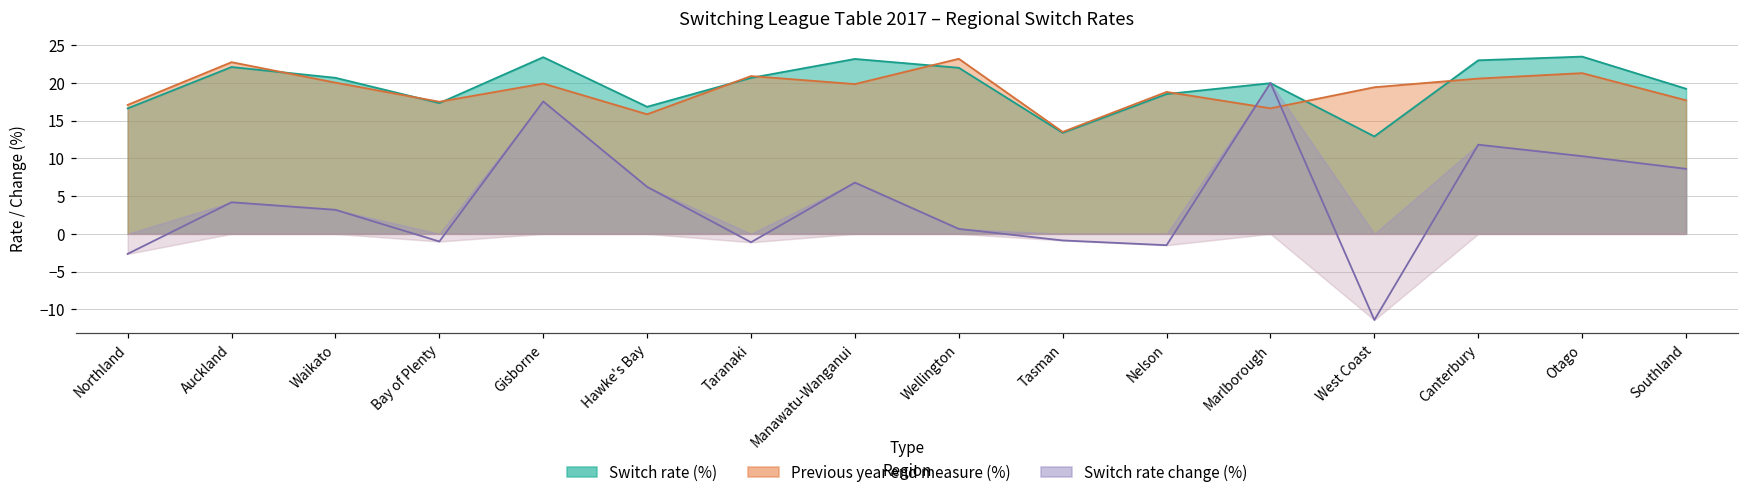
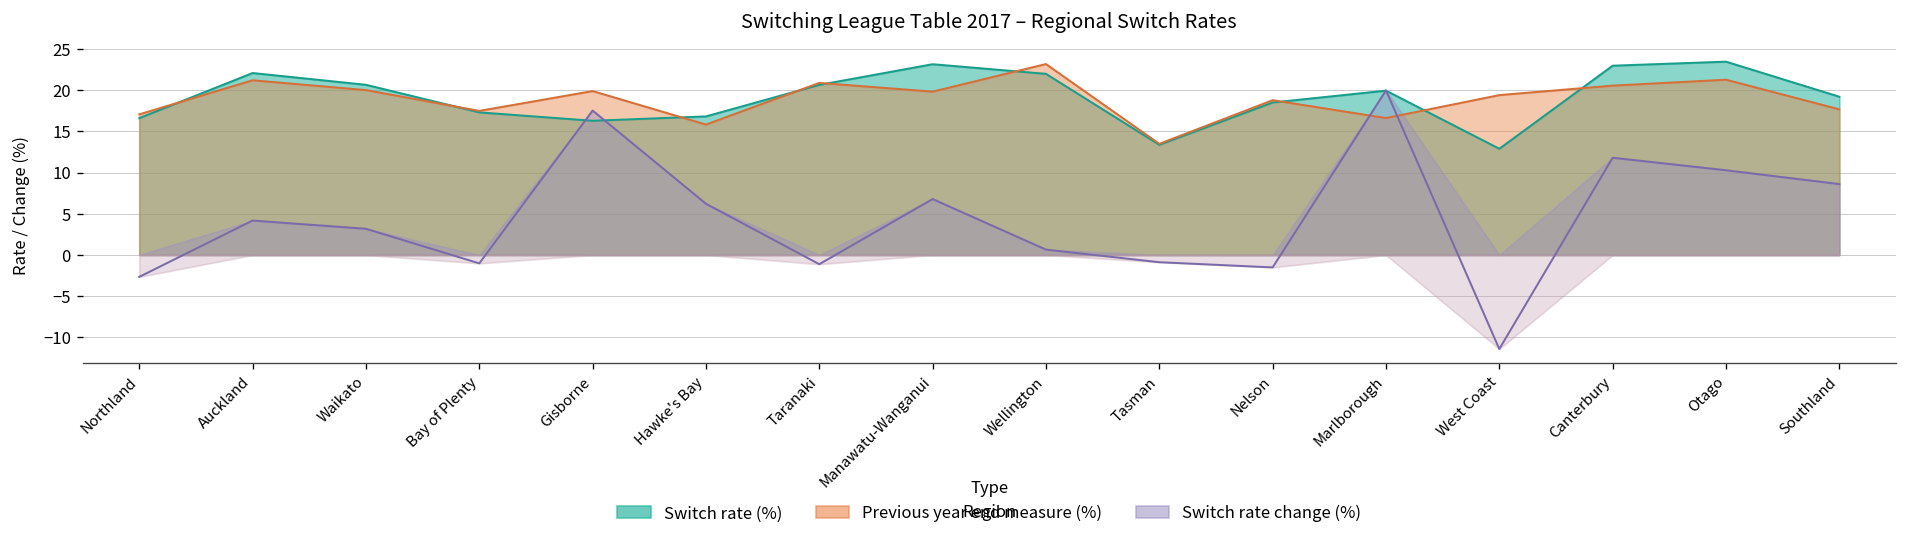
Previous year end measure (%), Auckland: 23 -> 21
Switch rate (%), Gisborne: 23 -> 16
